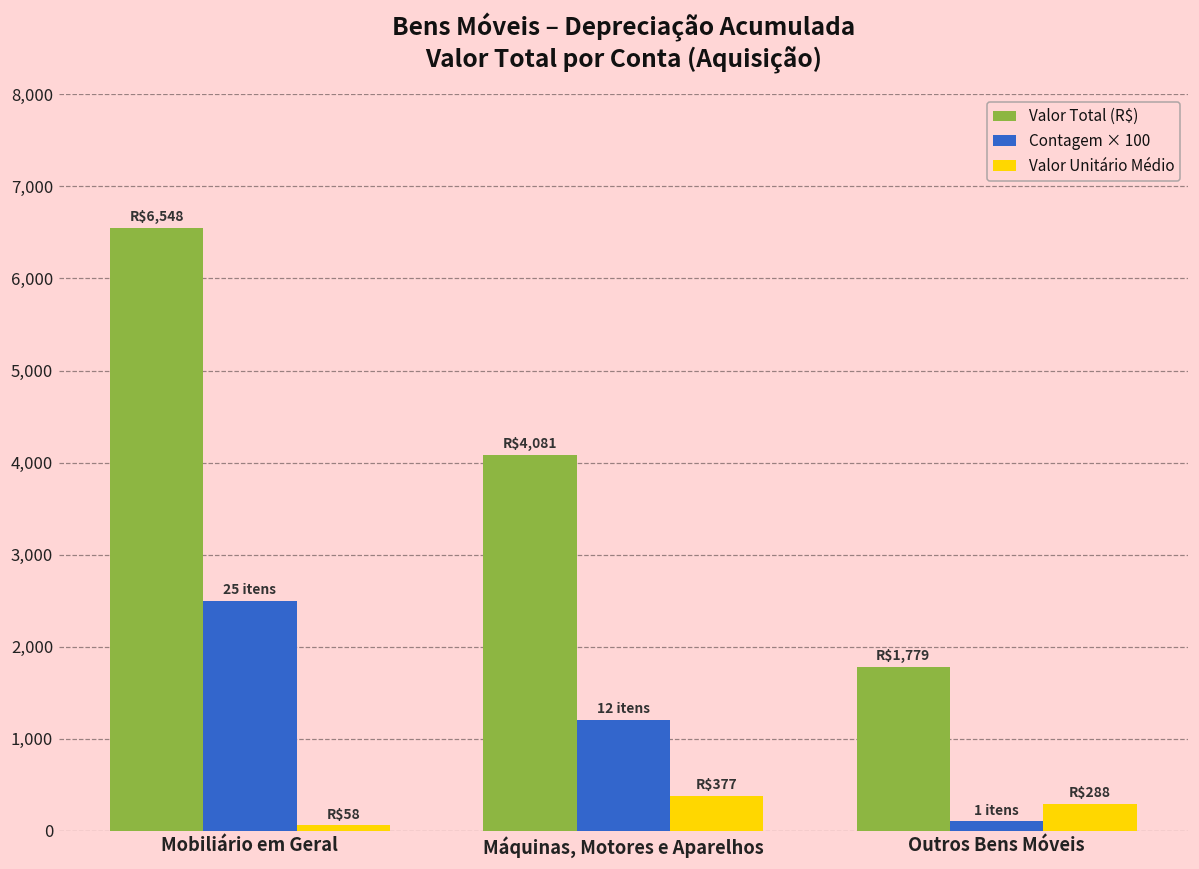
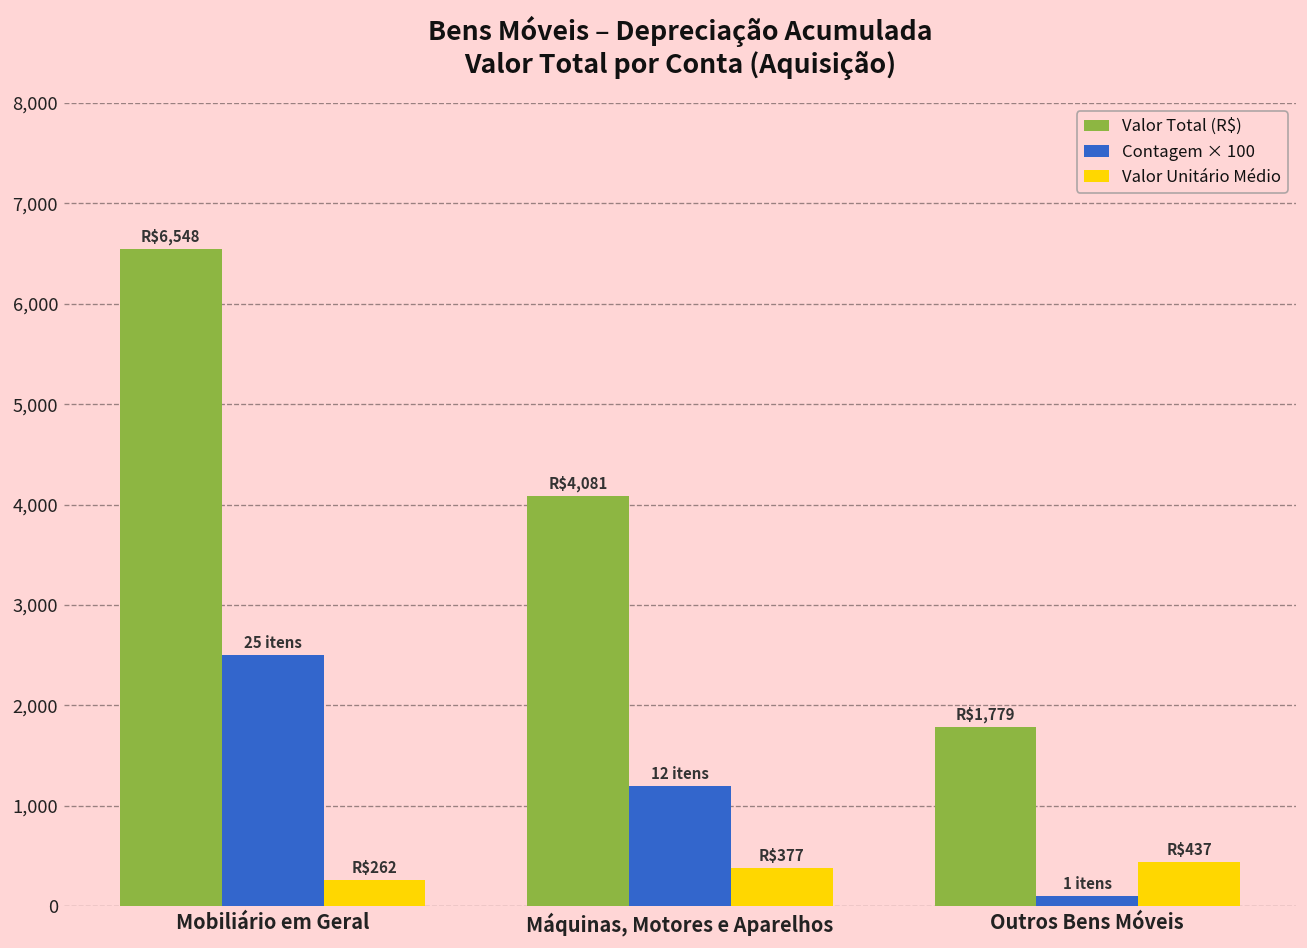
Valor Unitário Médio, Mobiliário em Geral: $58 -> $262
Valor Unitário Médio, Outros Bens Móveis: $288 -> $437
